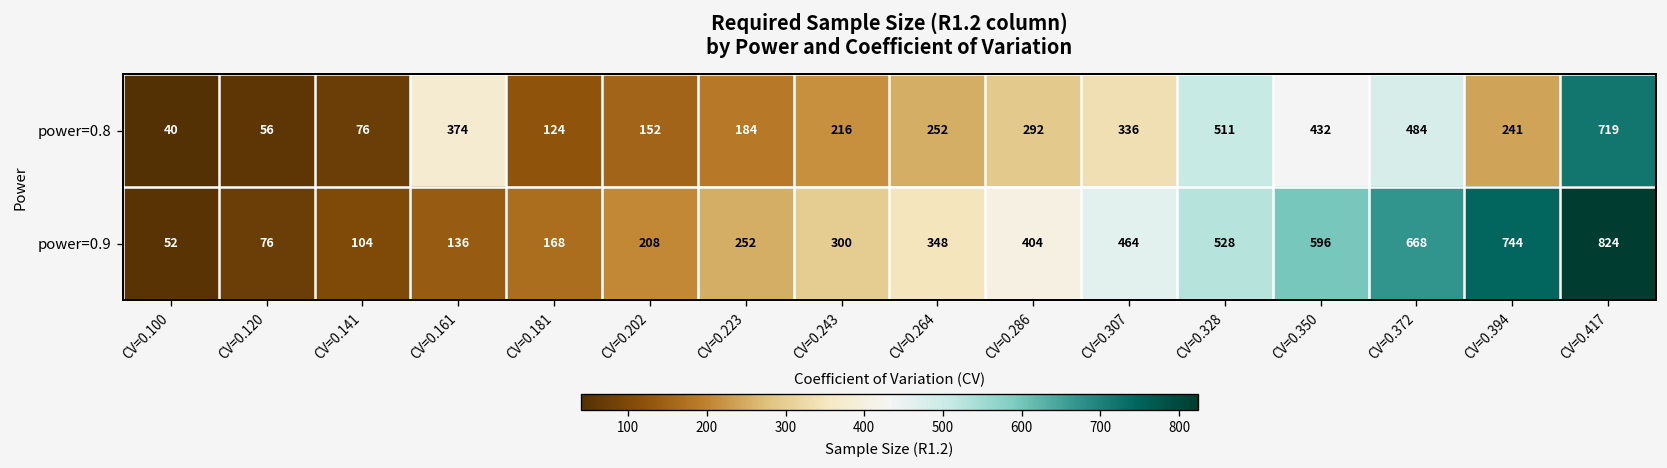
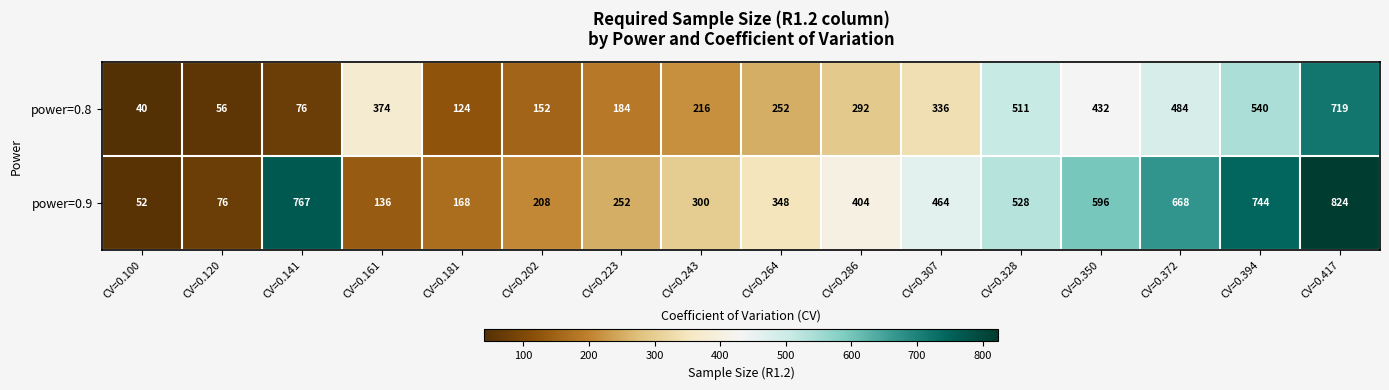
power=0.8, CV=0.394: 241 -> 540
power=0.9, CV=0.141: 104 -> 767
